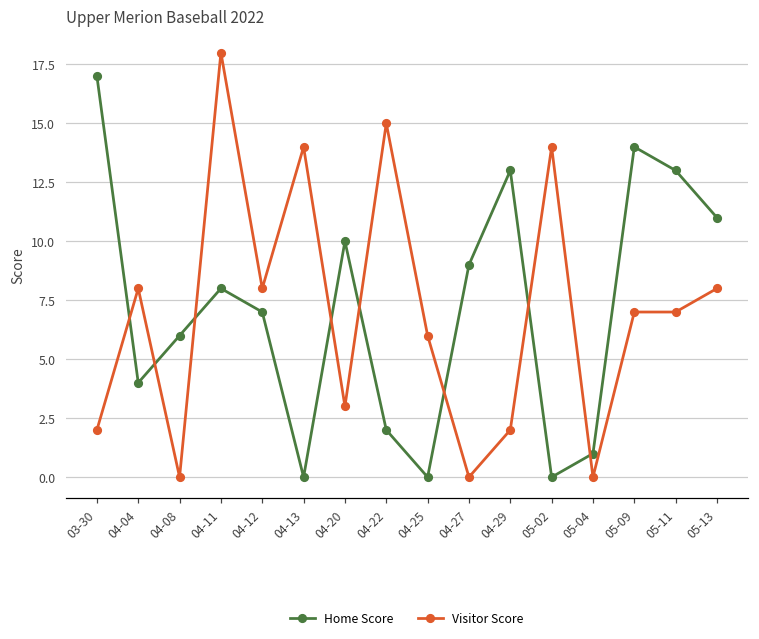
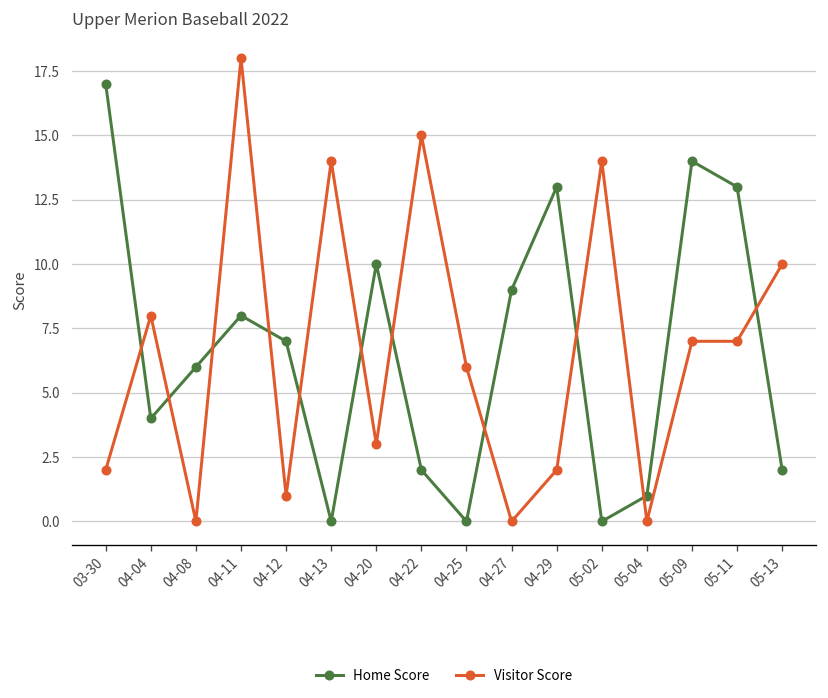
Visitor Score, 04-12: 8 -> 1
Home Score, 05-13: 11 -> 2
Visitor Score, 05-13: 8 -> 10
